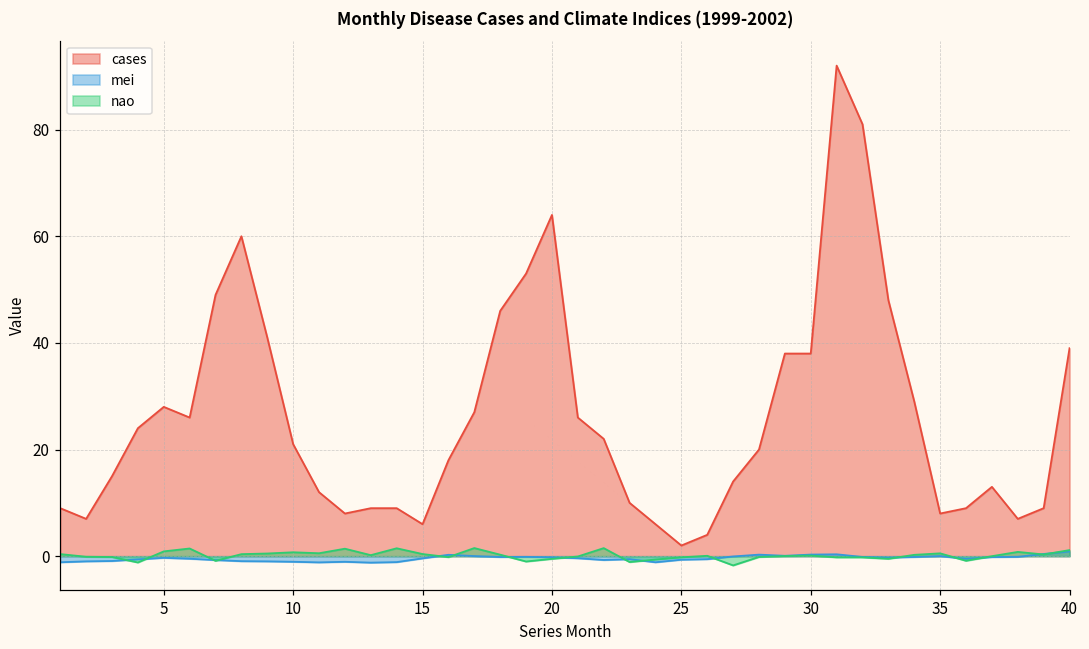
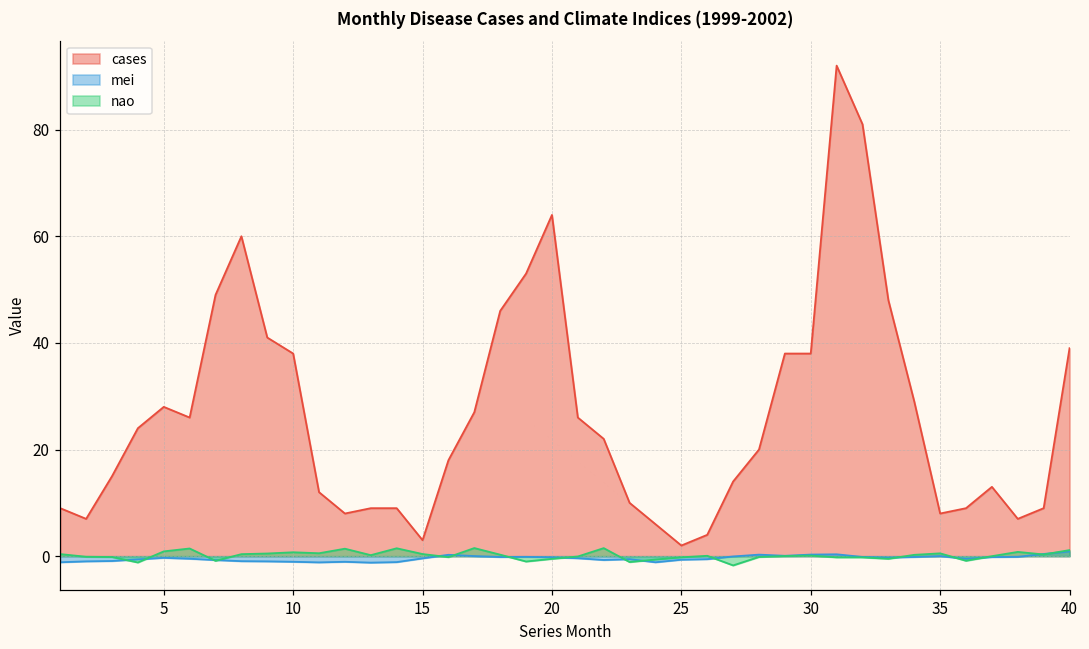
cases, 10: 21 -> 38
cases, 15: 6 -> 3
